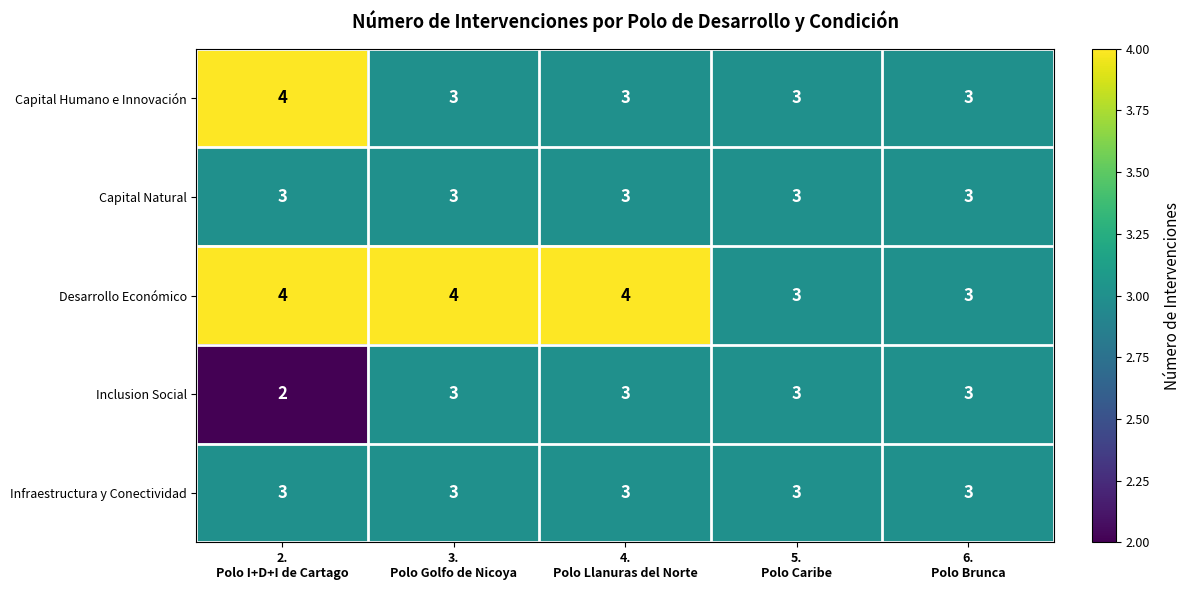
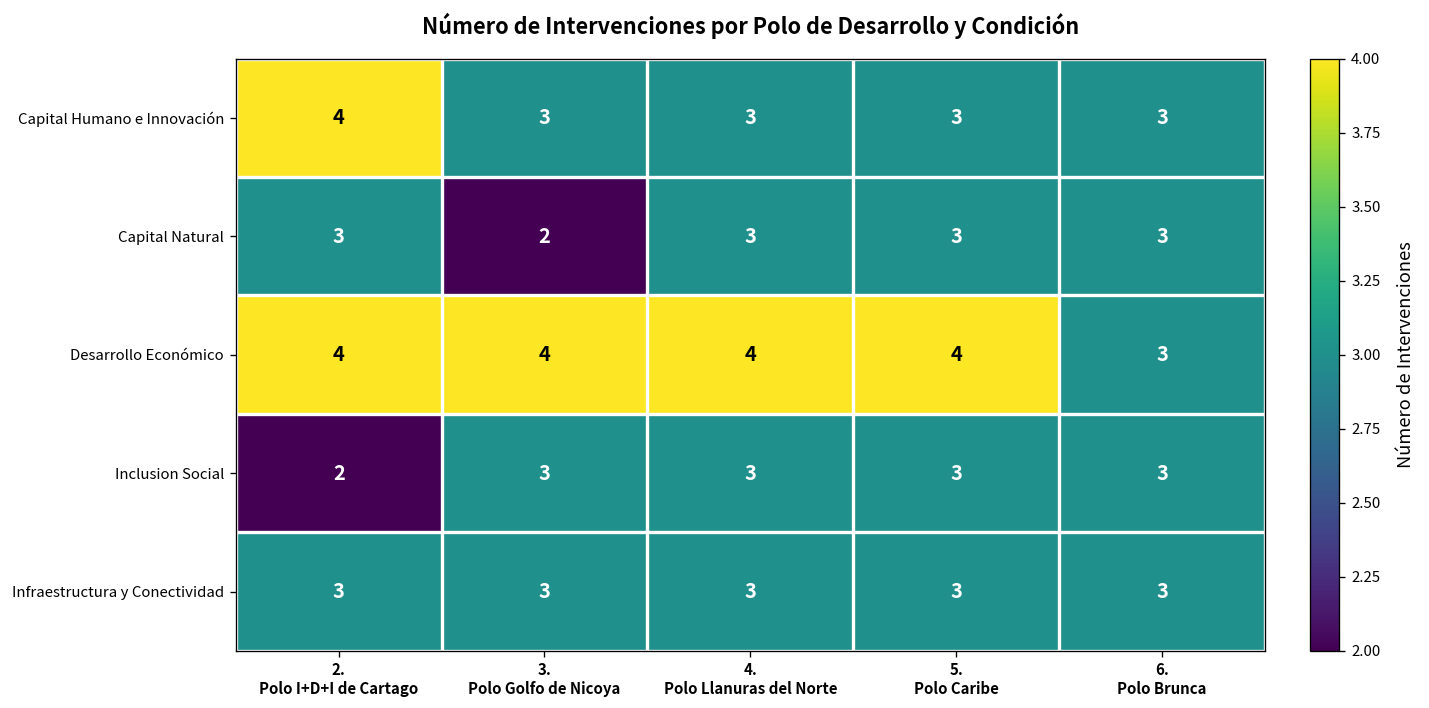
Capital Natural, 3. Polo Golfo de Nicoya: 3 -> 2
Desarrollo Económico, 5. Polo Caribe: 3 -> 4
